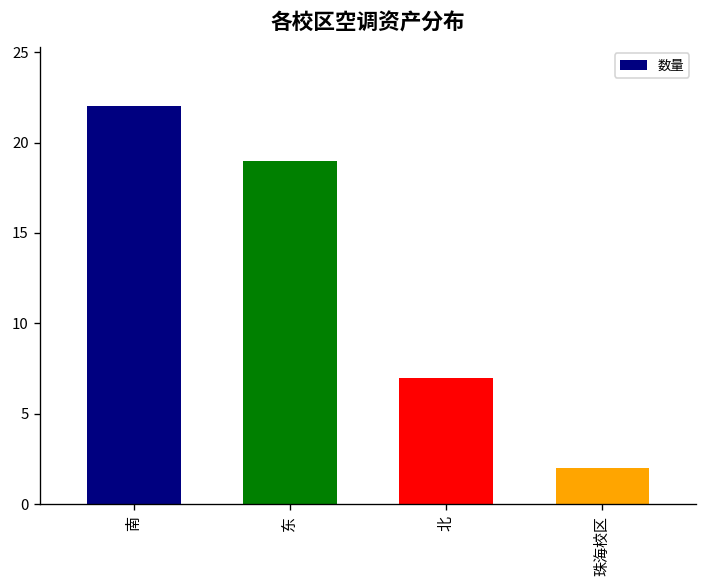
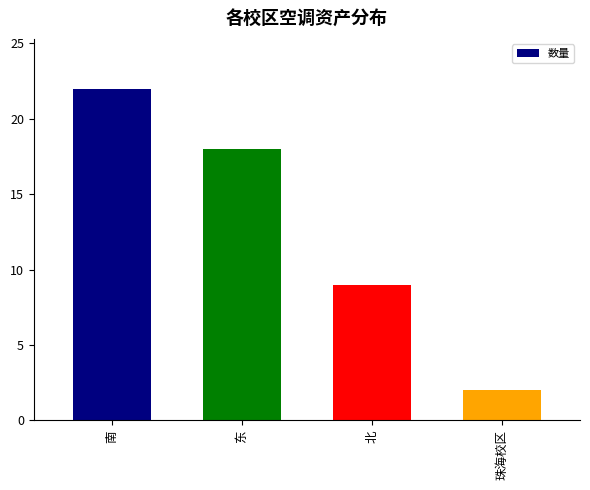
东: 19 -> 18
北: 7 -> 9
